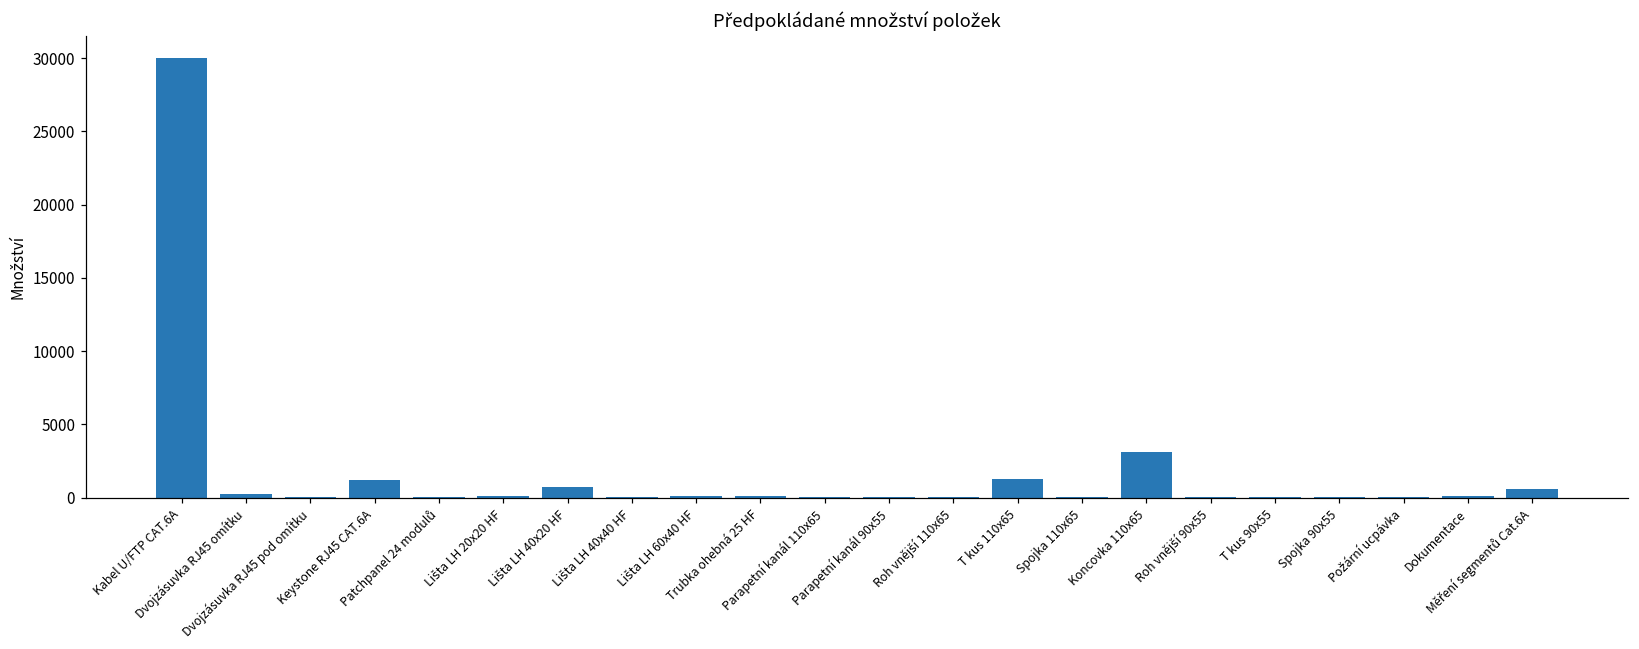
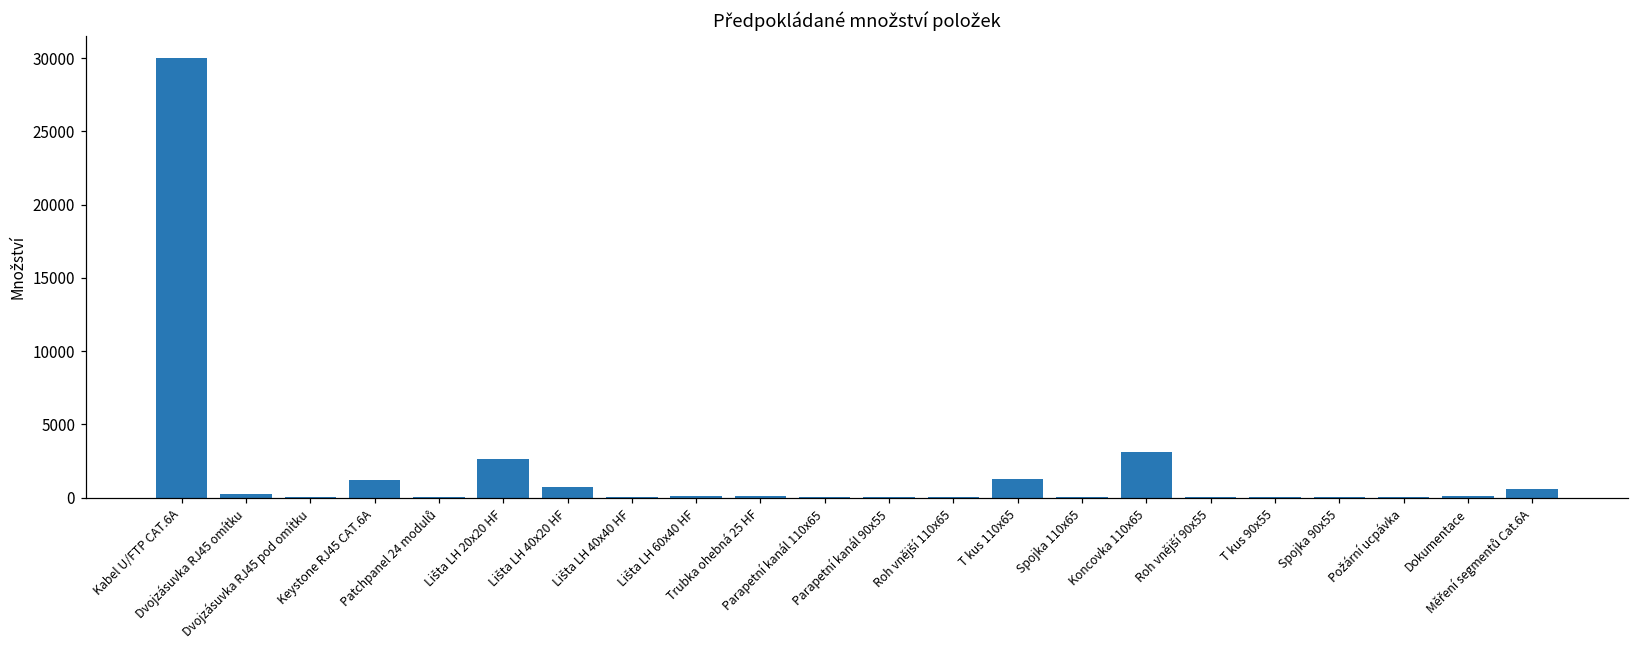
Lišta LH 20x20 HF: 100 -> 2700
